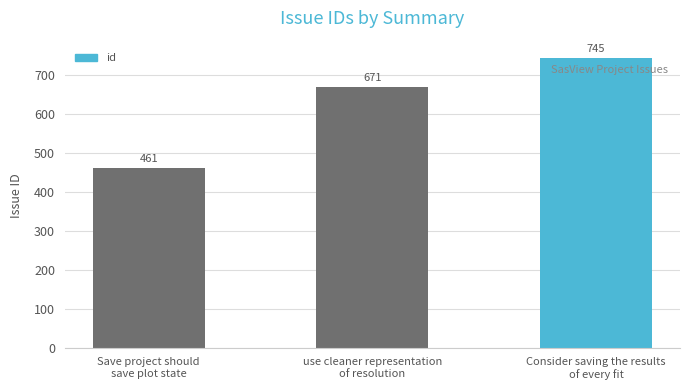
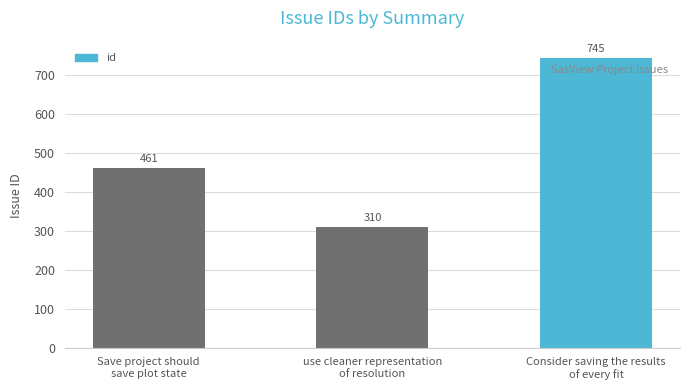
use cleaner representation of resolution: 671 -> 310
